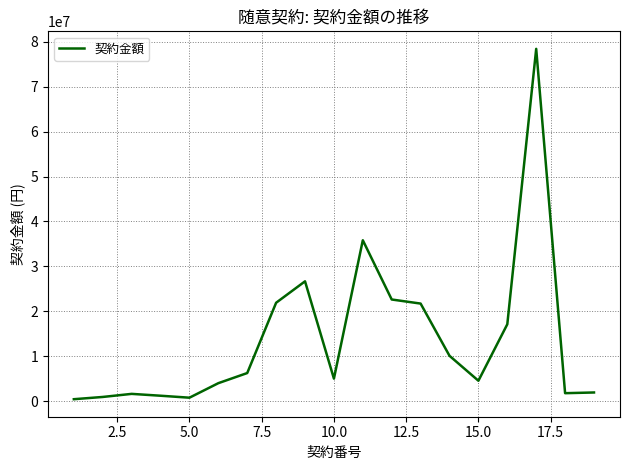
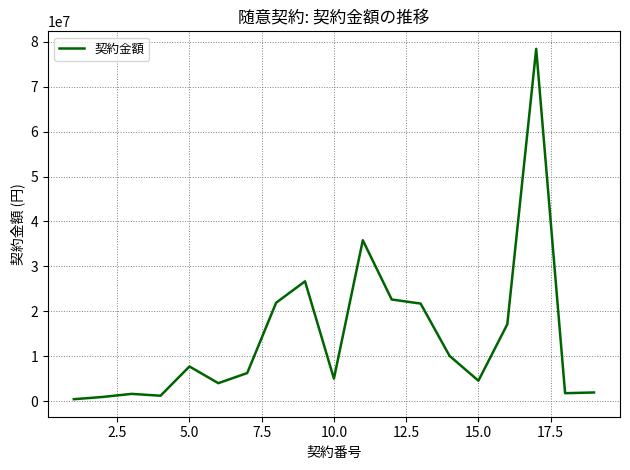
5.0: 1000000 -> 8000000
